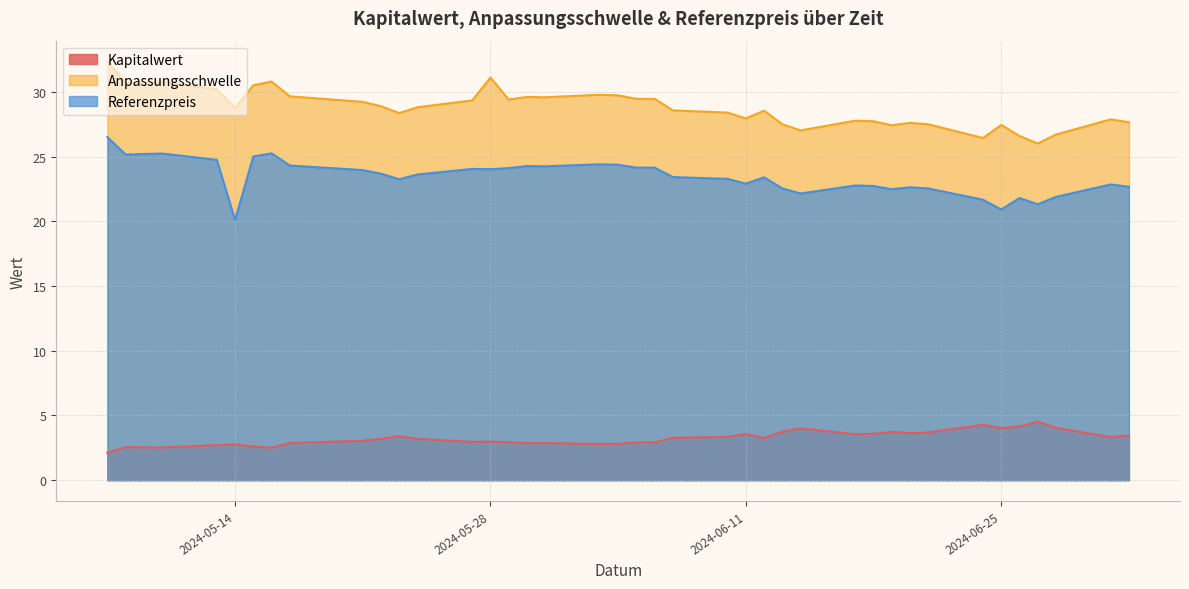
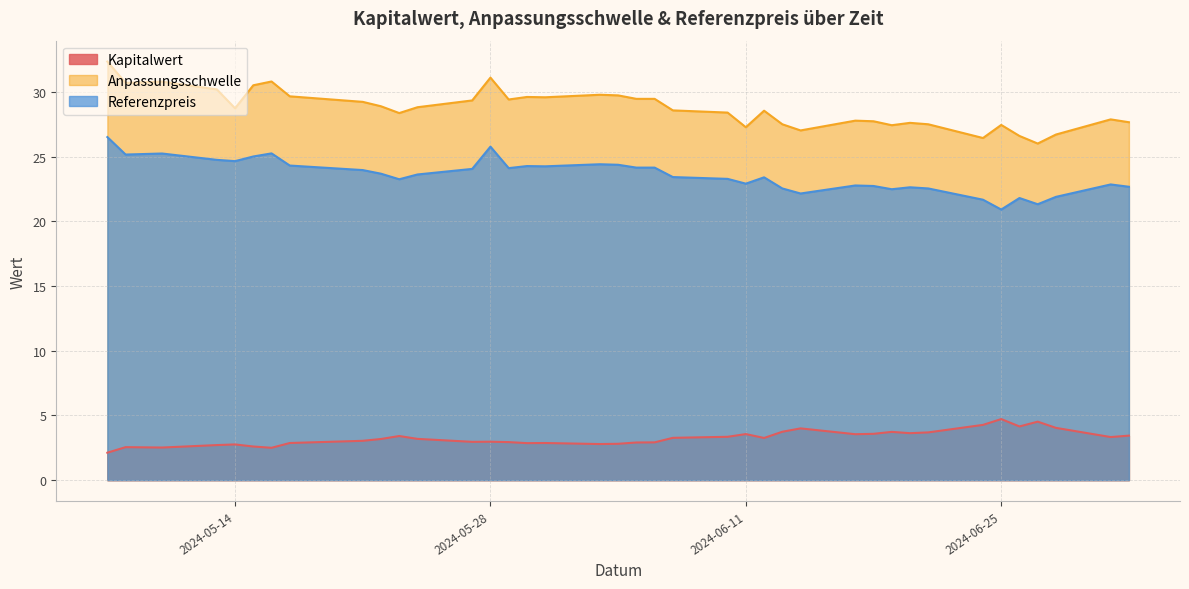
Referenzpreis, 2024-05-14: 20.1 -> 24.7
Referenzpreis, 2024-05-28: 24.0 -> 25.8
Anpassungsschwelle, 2024-06-11: 28.0 -> 27.3
Kapitalwert, 2024-06-25: 4.0 -> 4.7
